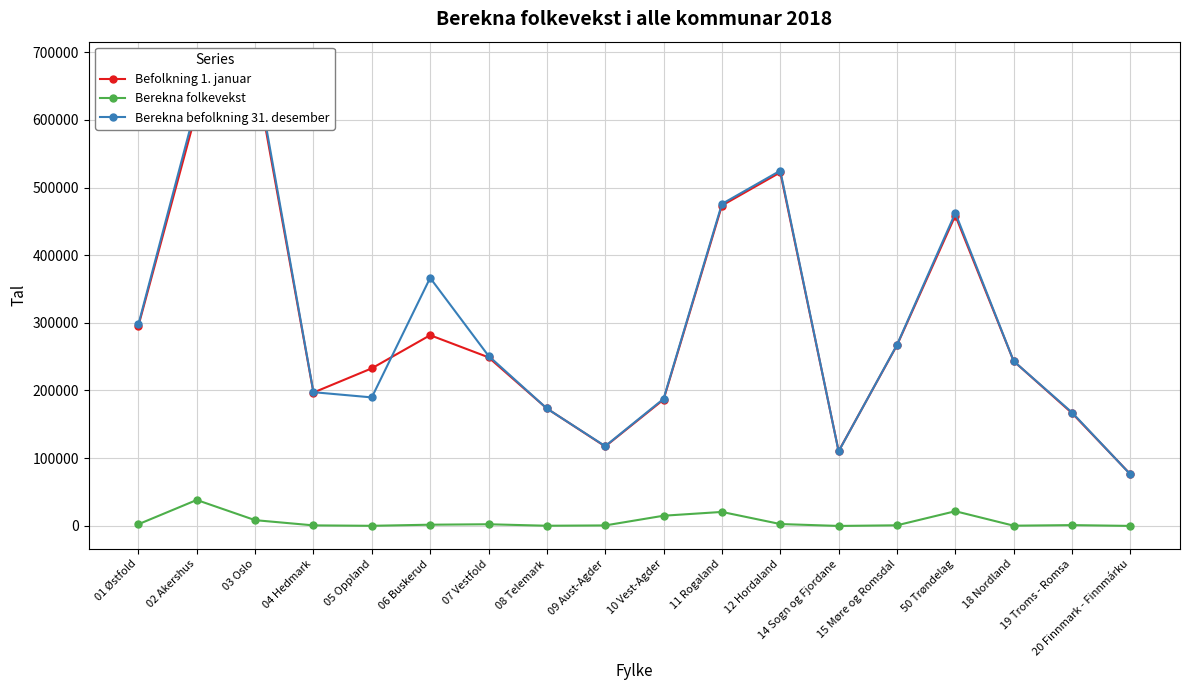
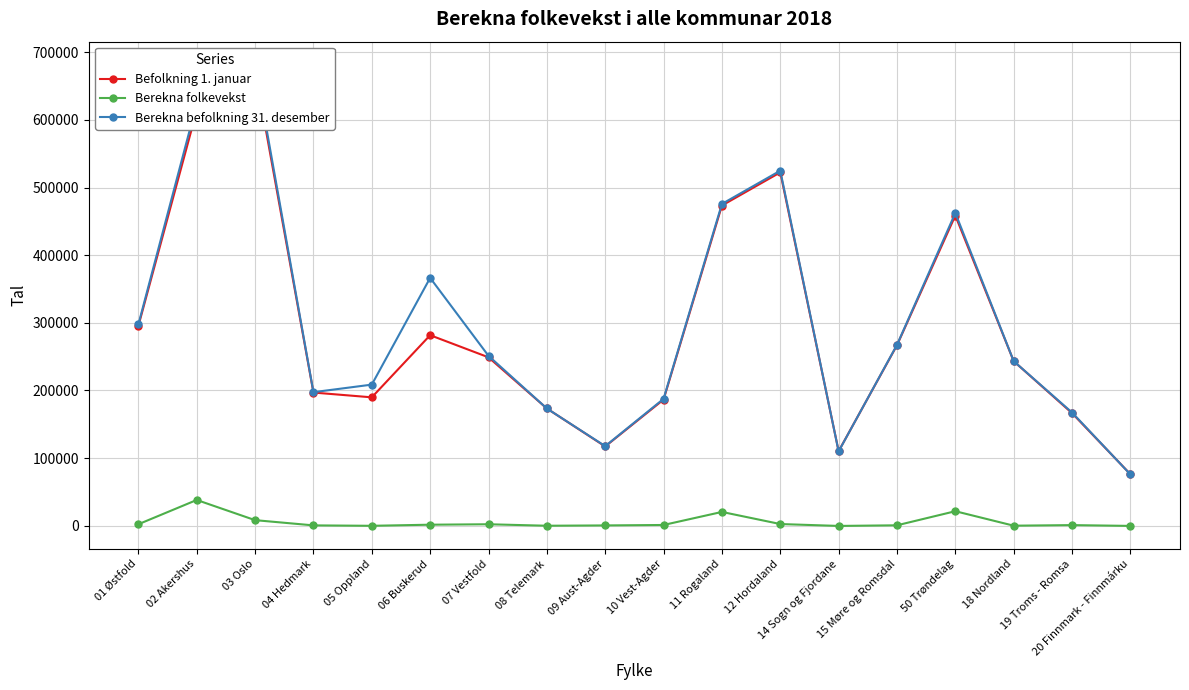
Befolkning 1. januar, 05 Oppland: 230000 -> 190000
Berekna befolkning 31. desember, 05 Oppland: 190000 -> 210000
Berekna folkevekst, 10 Vest-Agder: 10000 -> 0
